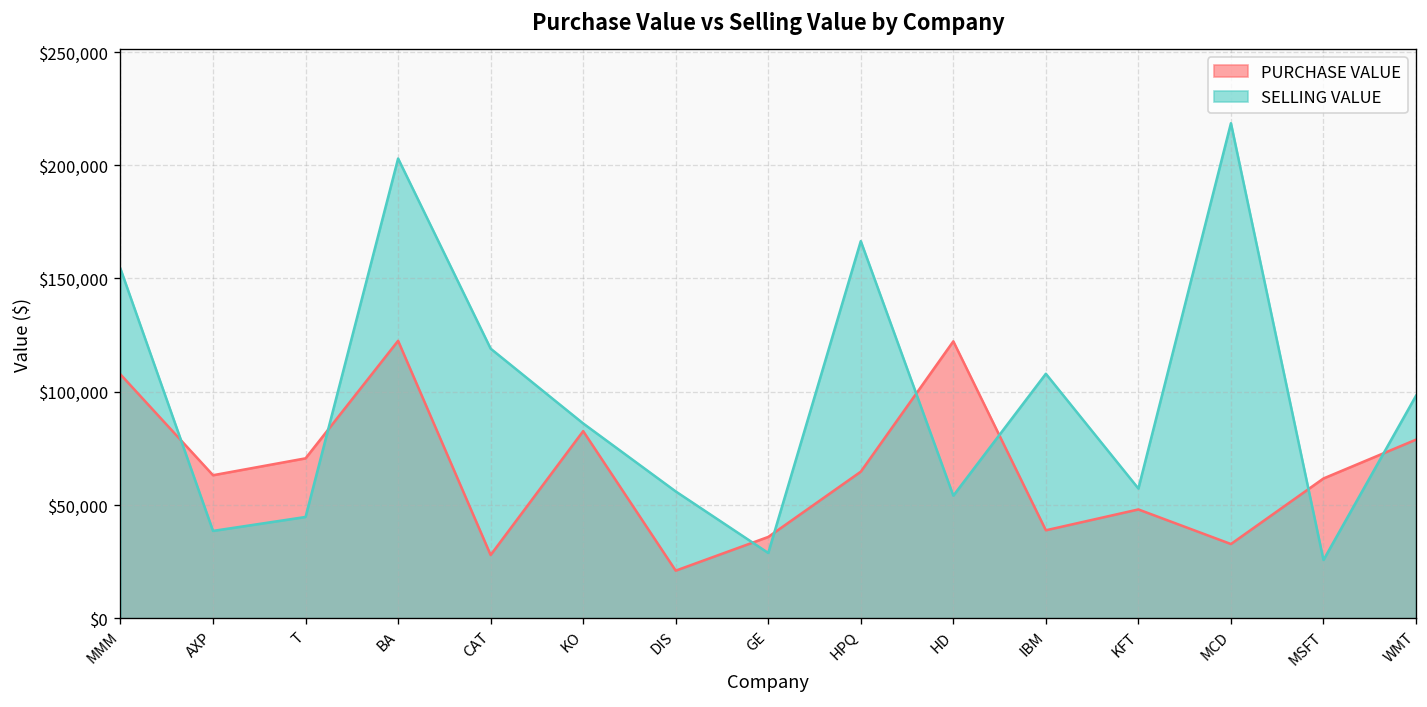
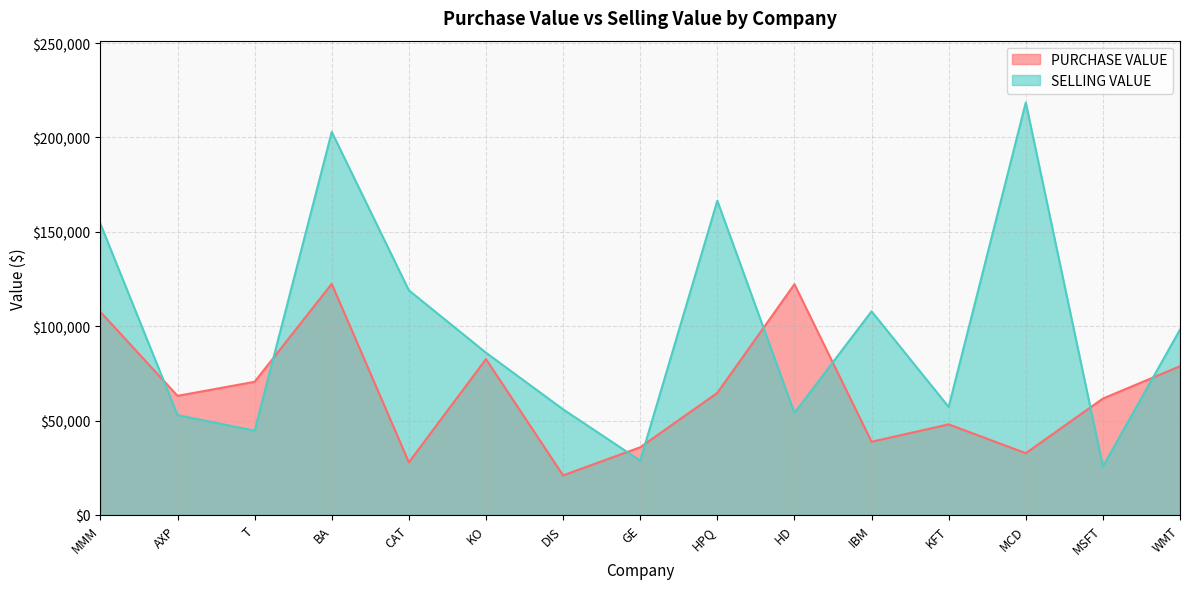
SELLING VALUE, AXP: $39,000 -> $53,000
